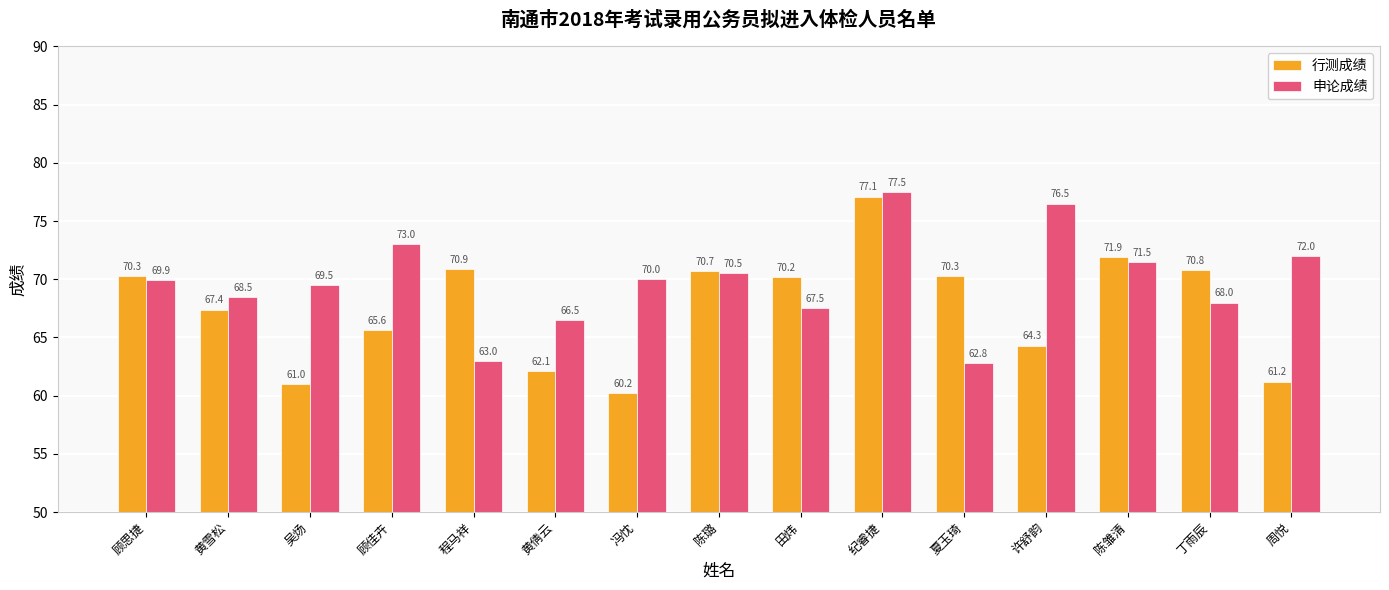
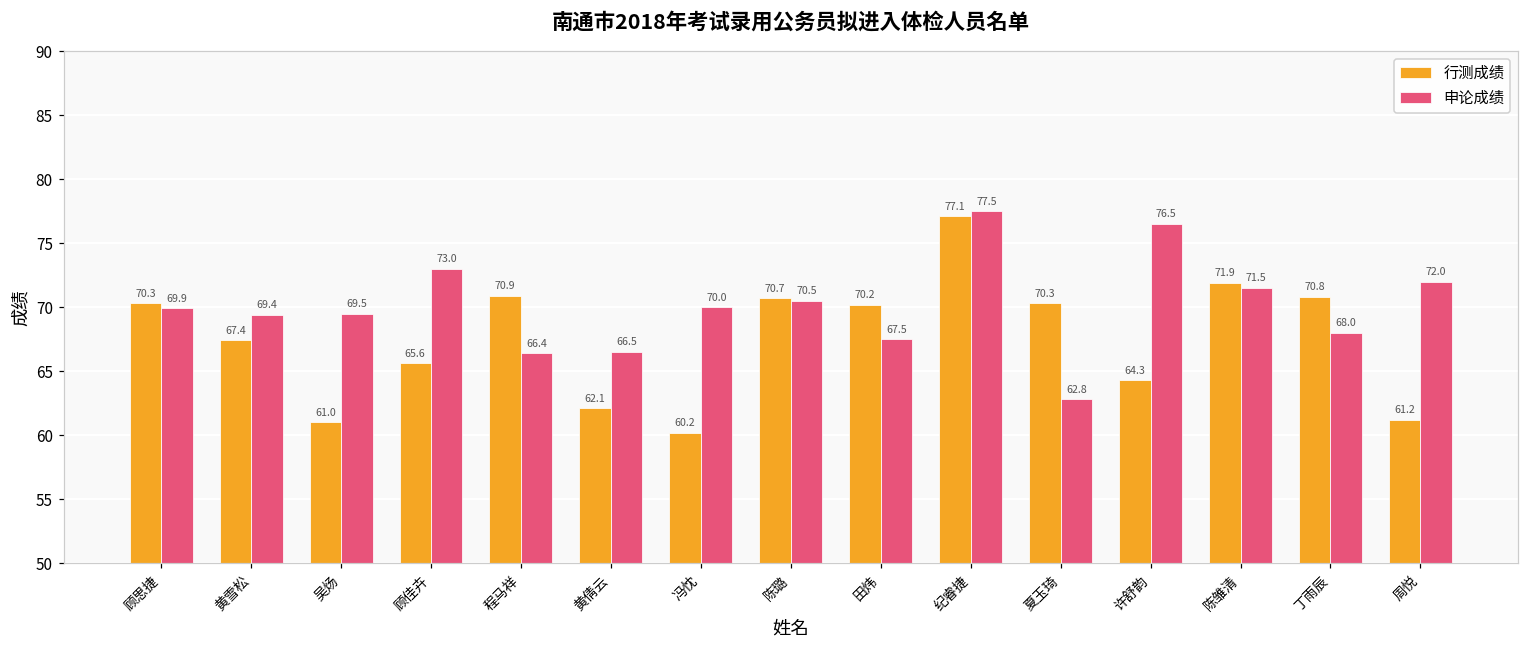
申论成绩, 黄雪松: 68.5 -> 69.4
申论成绩, 程马祥: 63.0 -> 66.4
